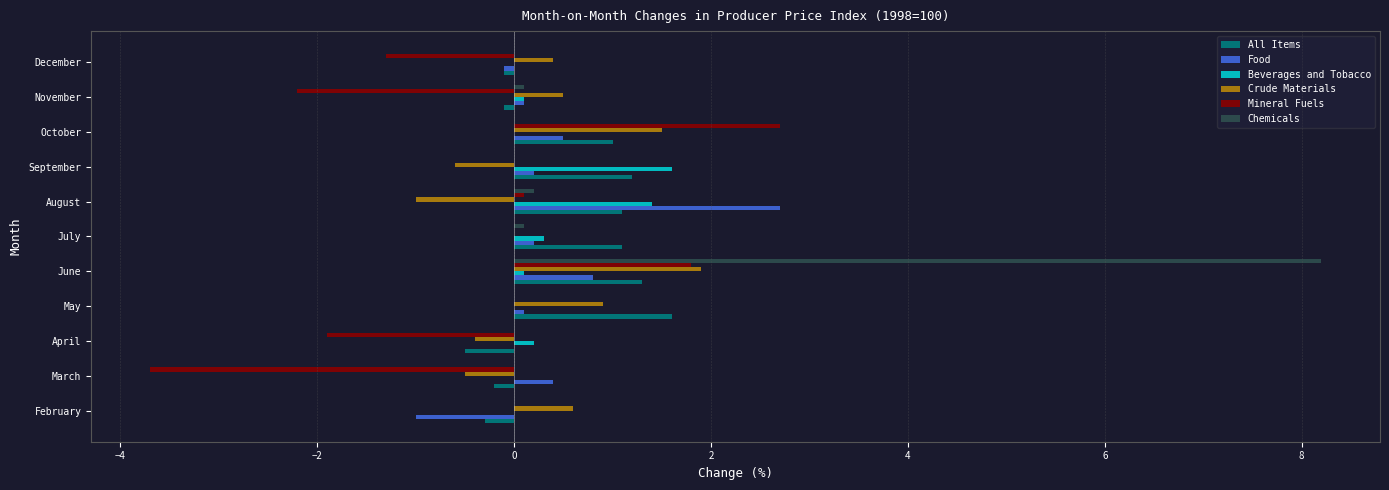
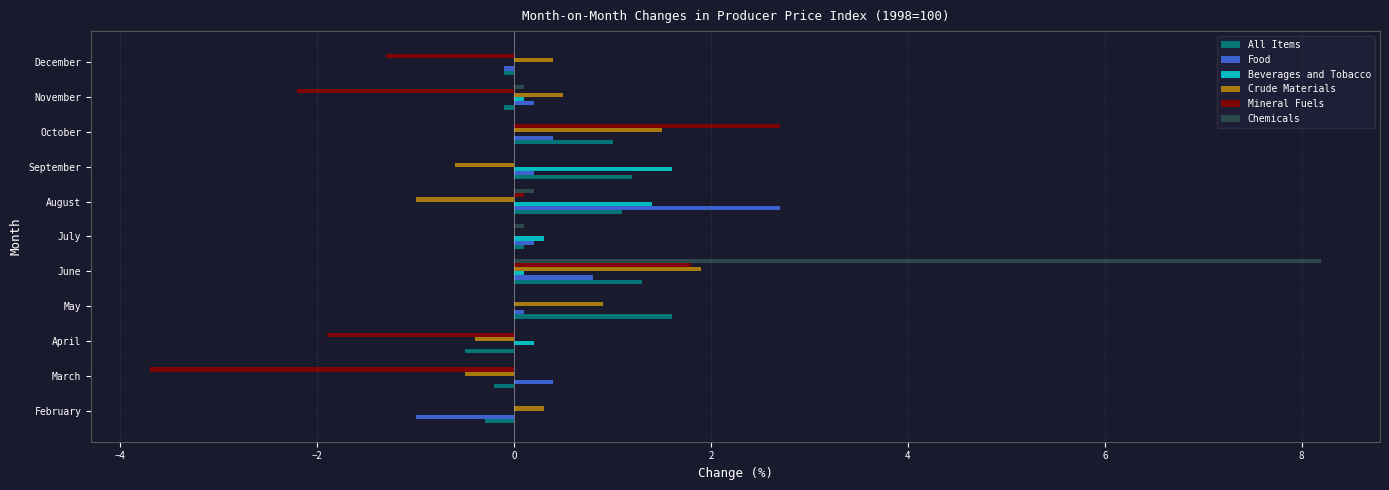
Food, November: 0.1 -> 0.2
Food, October: 0.5 -> 0.4
All Items, July: 1.1 -> 0.1
Crude Materials, February: 0.6 -> 0.3
